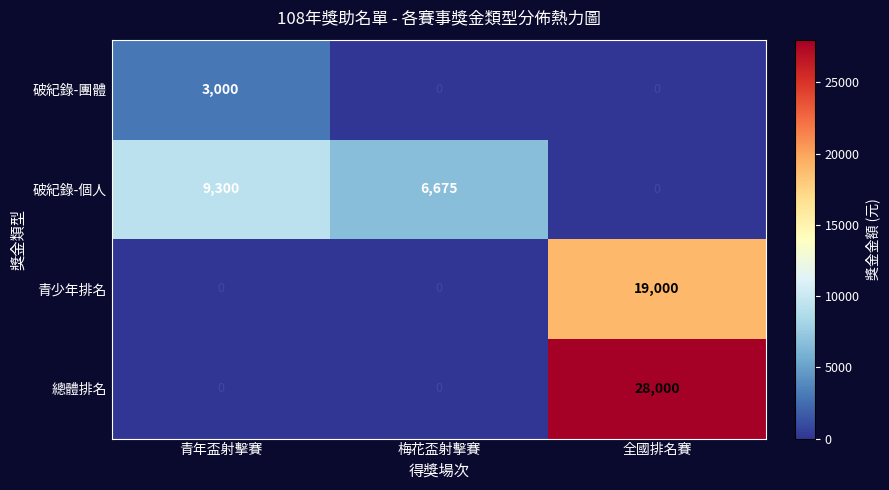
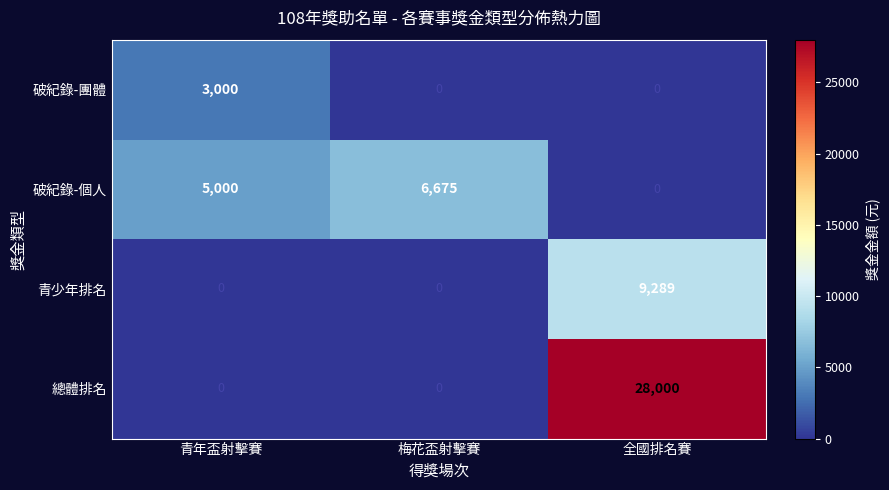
破紀錄-個人, 青年盃射擊賽: 9,300 -> 5,000
青少年排名, 全國排名賽: 19,000 -> 9,289
